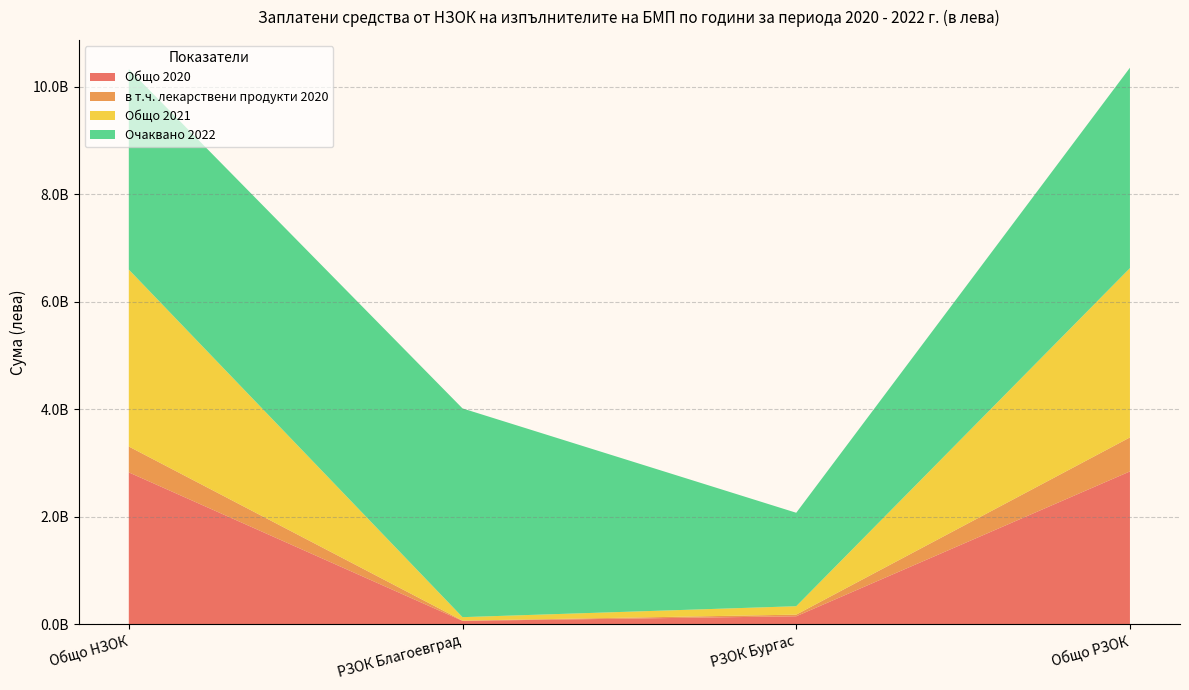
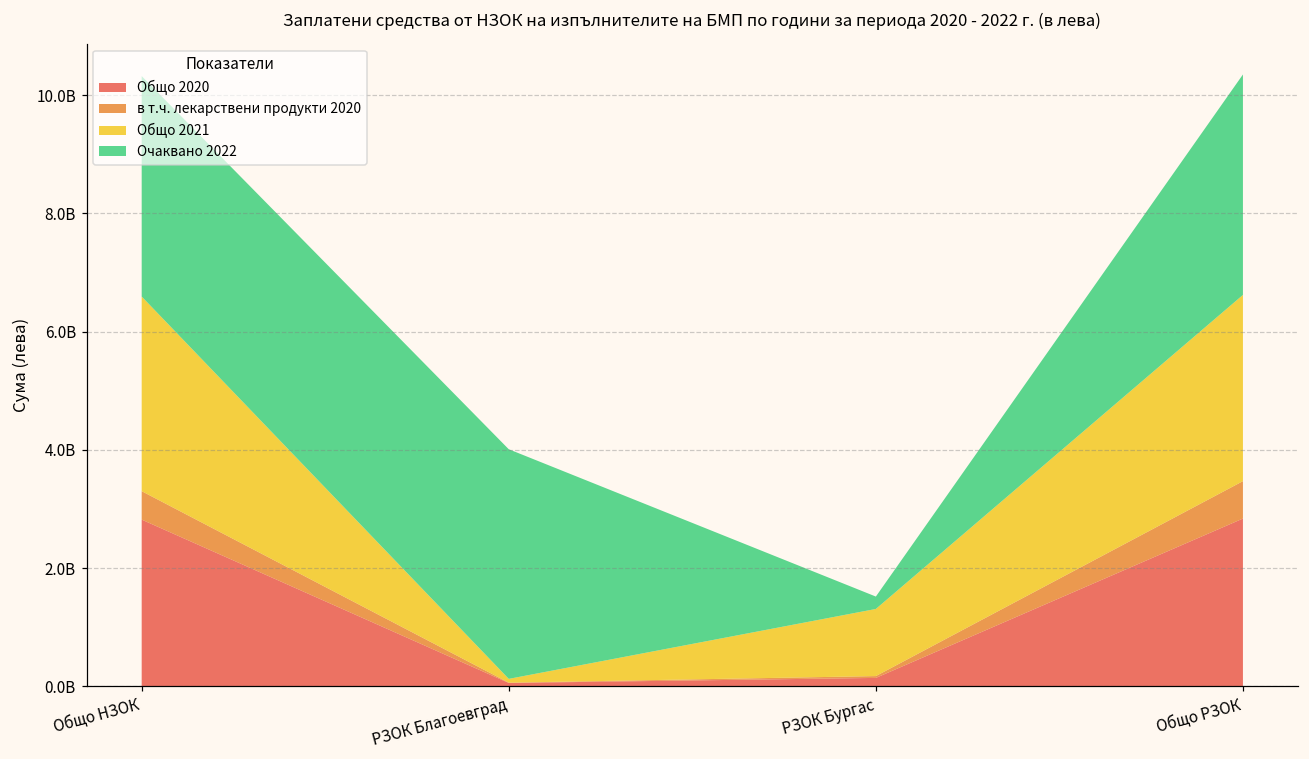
Общо 2021, РЗОК Бургас: 200000000 -> 1100000000
Очаквано 2022, РЗОК Бургас: 1700000000 -> 200000000
